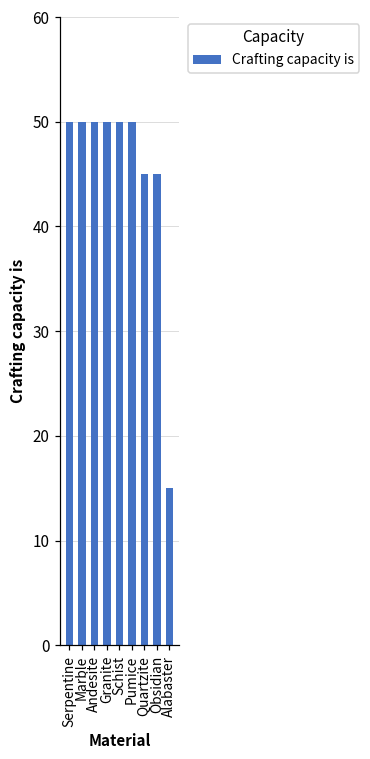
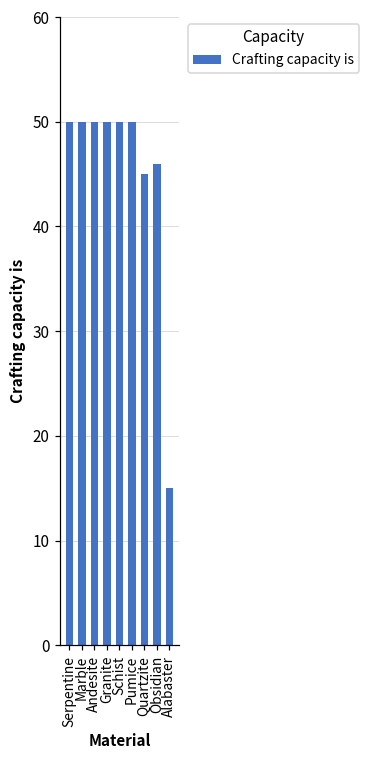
Obsidian: 45 -> 46
